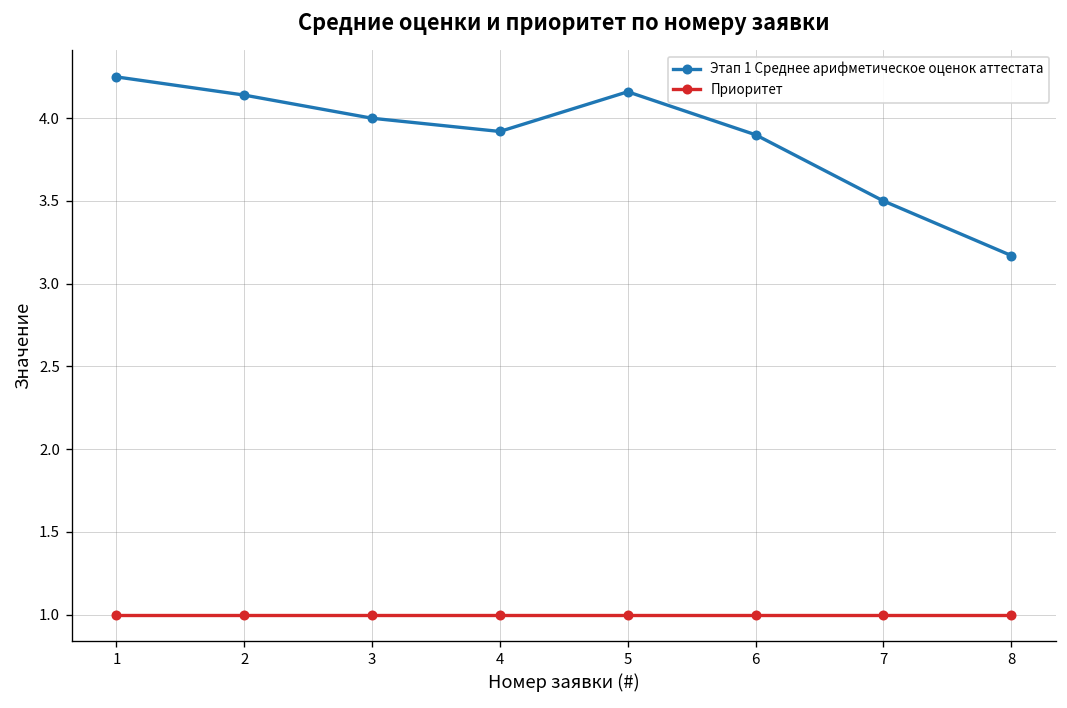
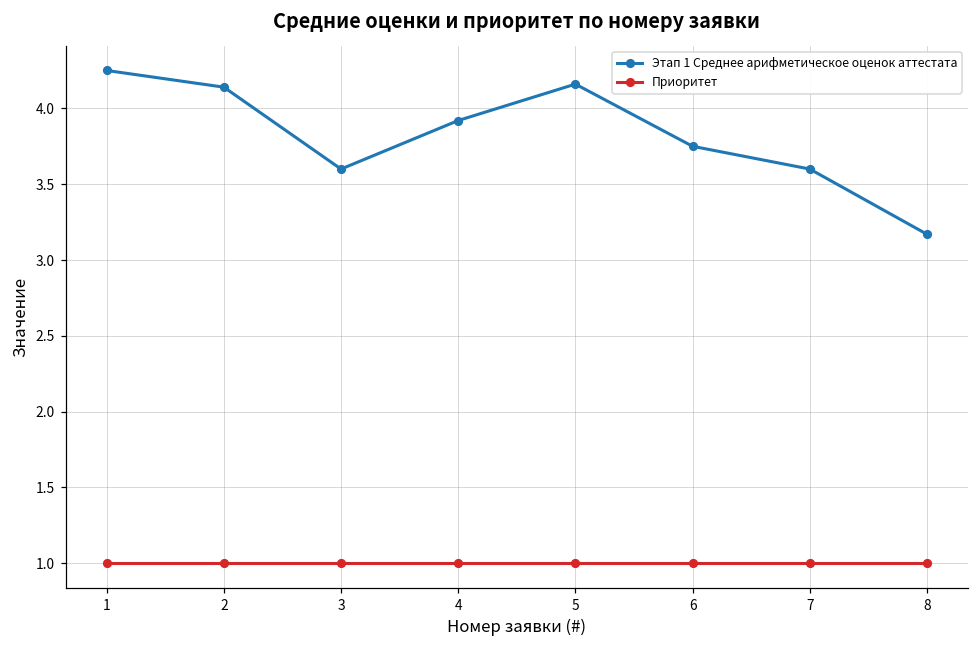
Этап 1 Среднее арифметическое оценок аттестата, 3: 4.0 -> 3.6
Этап 1 Среднее арифметическое оценок аттестата, 6: 3.90 -> 3.75
Этап 1 Среднее арифметическое оценок аттестата, 7: 3.5 -> 3.6
